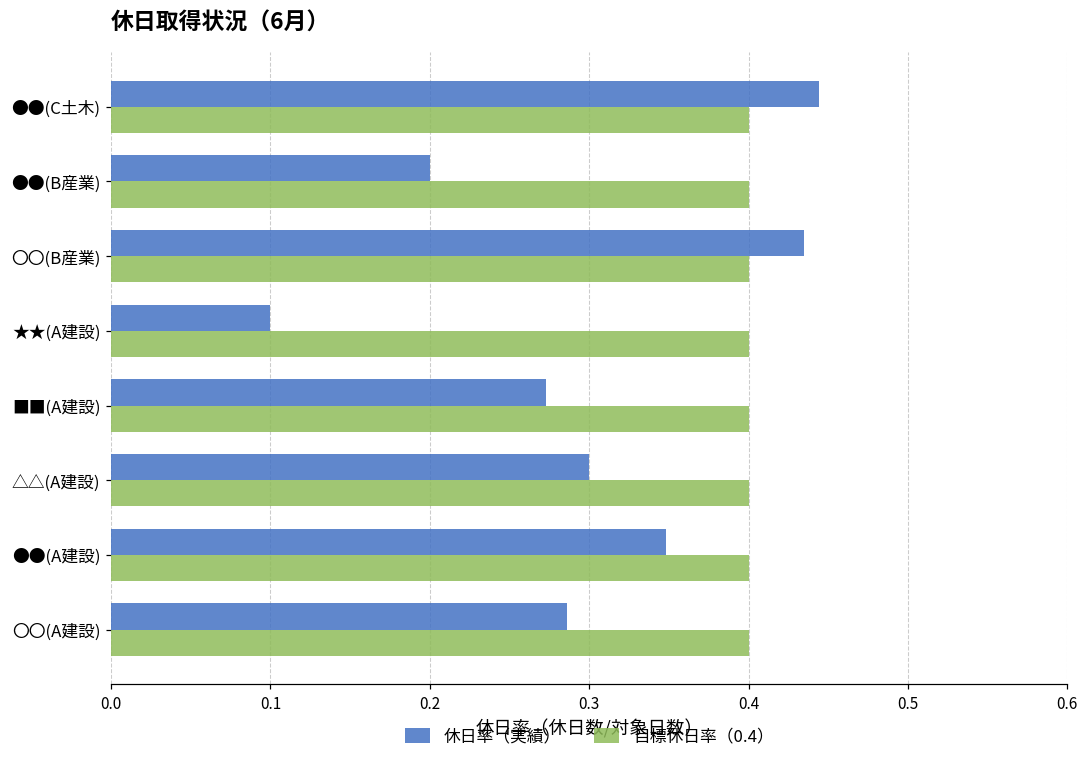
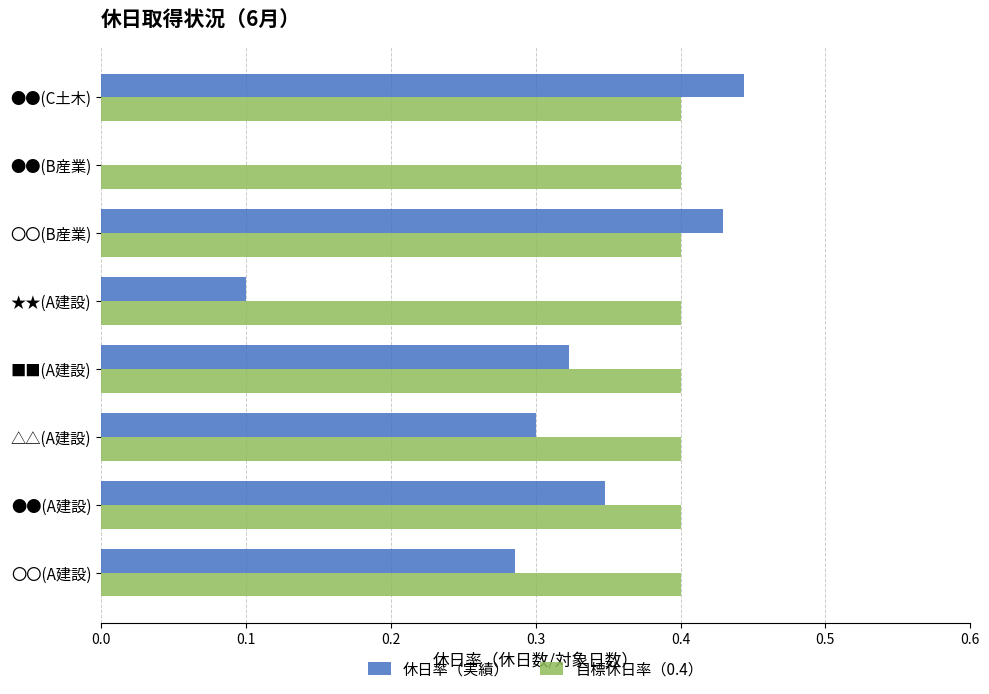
休日率（実績）, ●●(B産業): 0.2 -> 0.0
休日率（実績）, 〇〇(B産業): 0.435 -> 0.429
休日率（実績）, ■■(A建設): 0.273 -> 0.323
